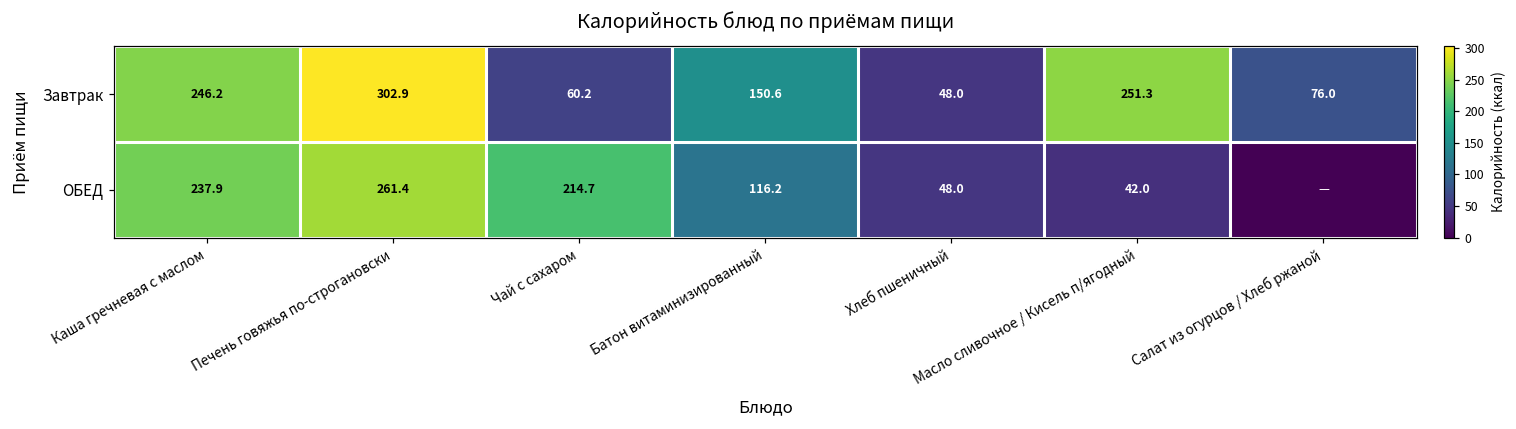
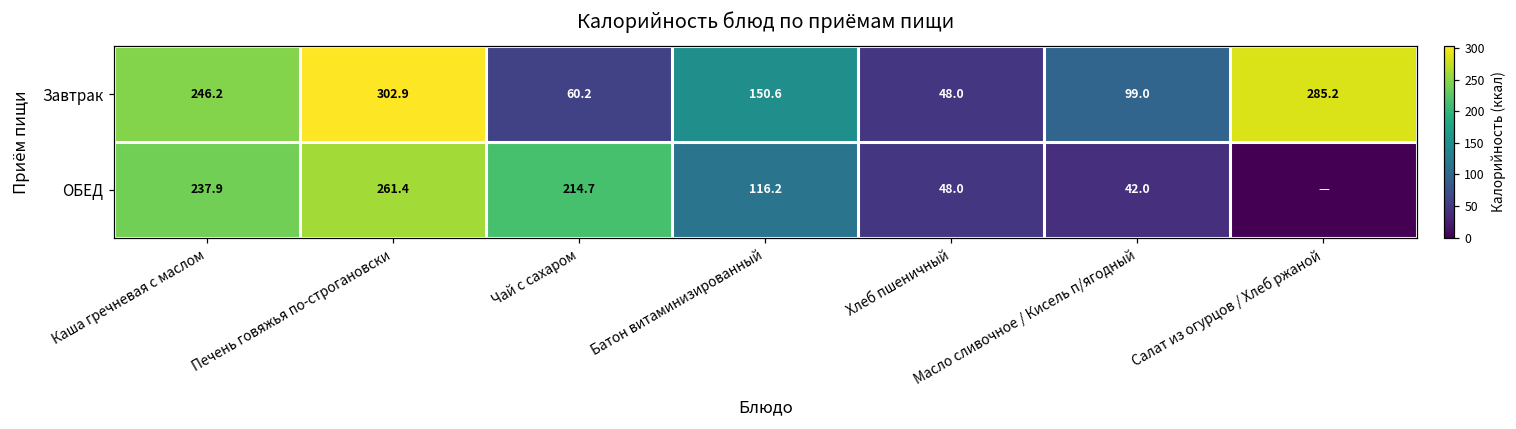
Завтрак, Масло сливочное / Кисель п/ягодный: 251.3 -> 99.0
Завтрак, Салат из огурцов / Хлеб ржаной: 76.0 -> 285.2
